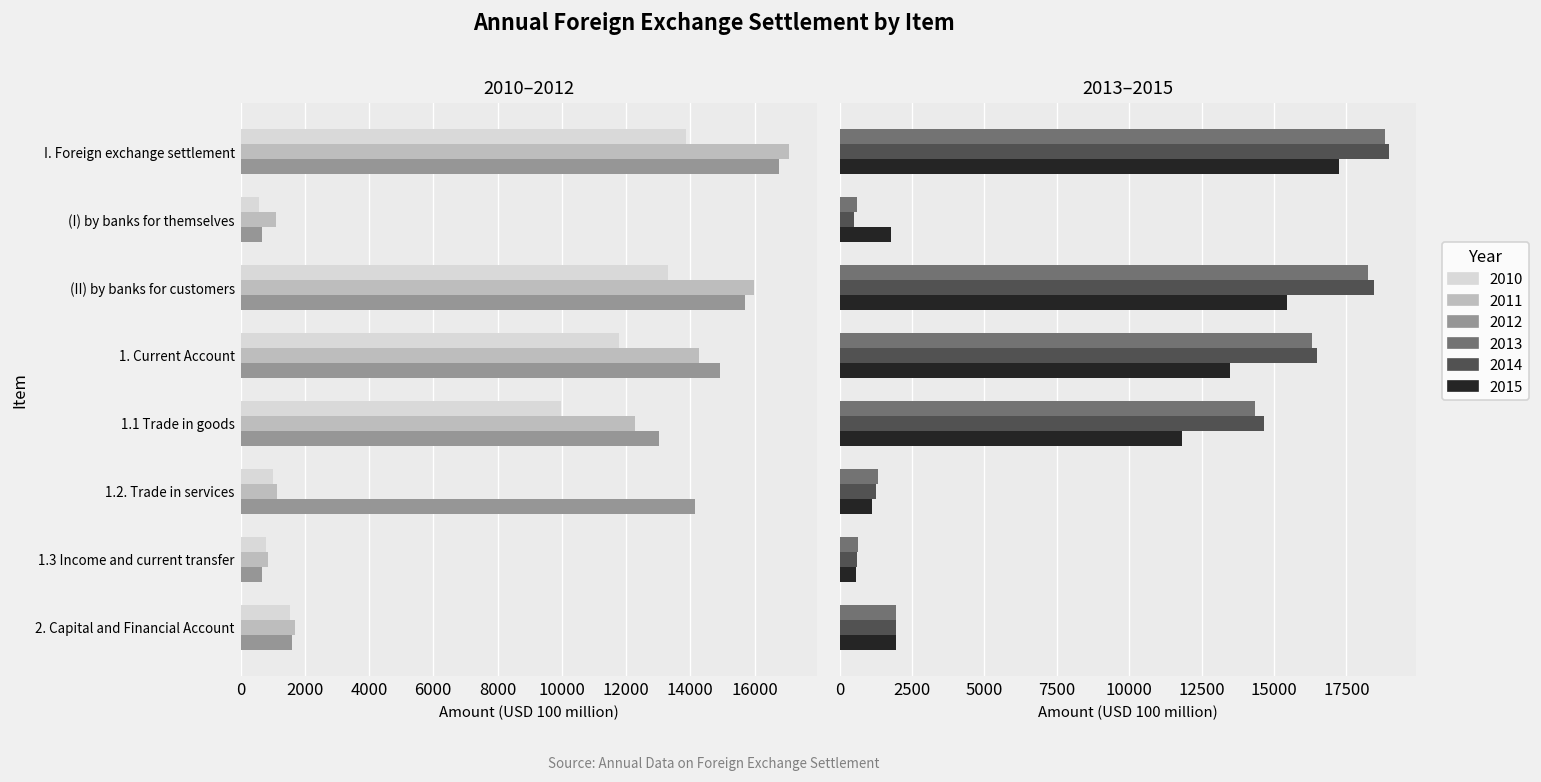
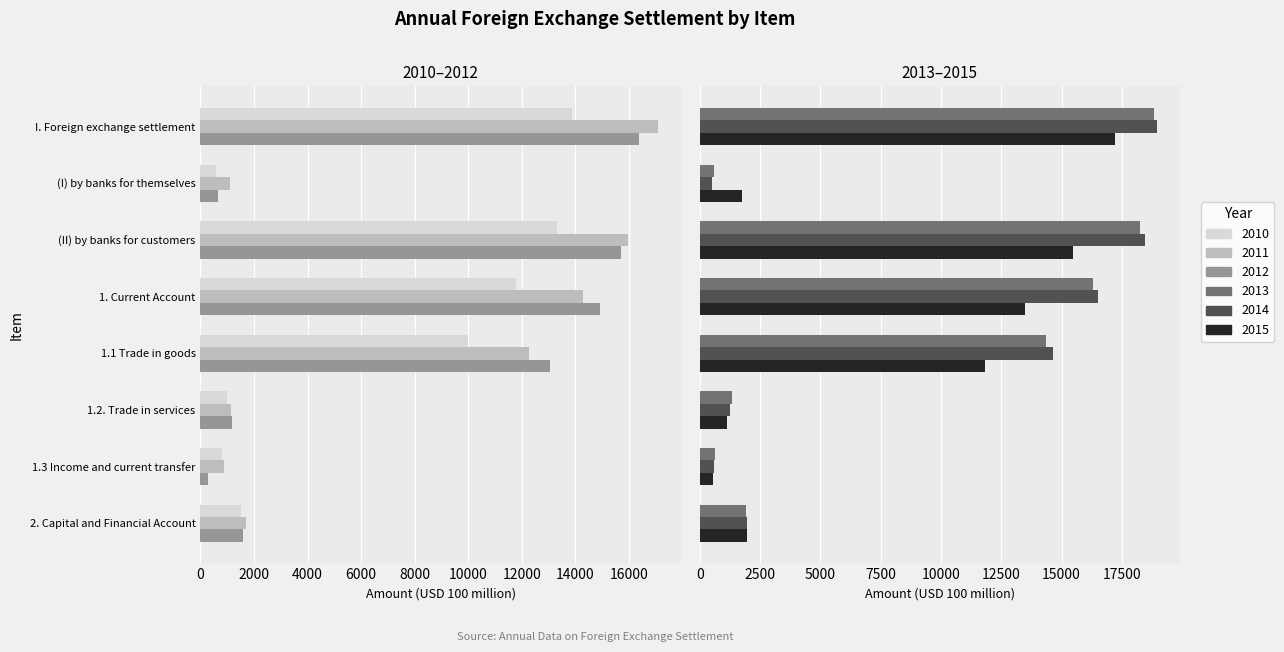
2010–2012, 2012, I. Foreign exchange settlement: 16800 -> 16400
2010–2012, 2012, 1.2. Trade in services: 14100 -> 1200
2010–2012, 2012, 1.3 Income and current transfer: 700 -> 300
